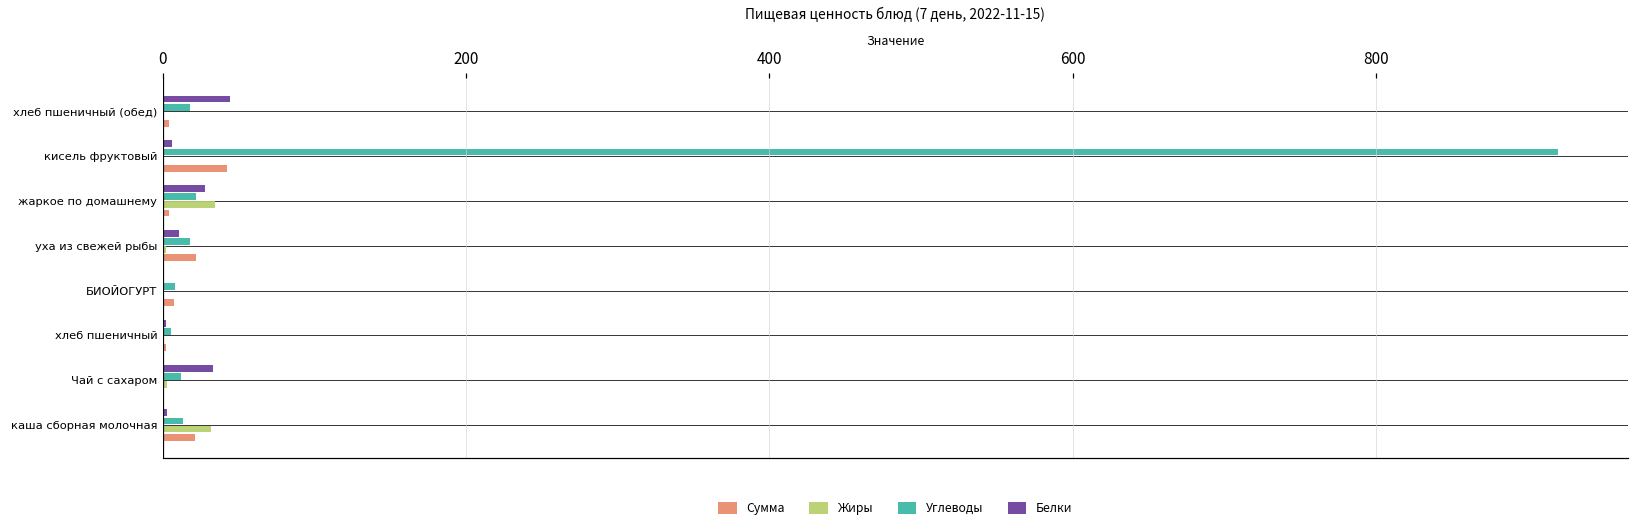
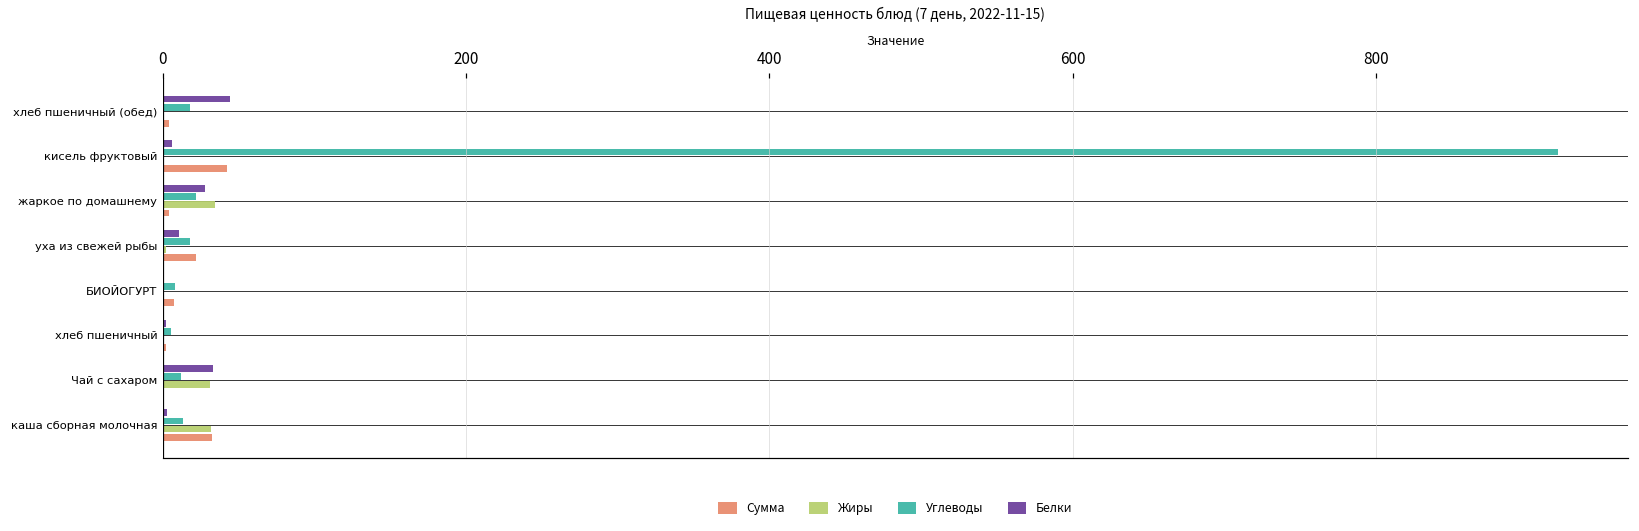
Жиры, Чай с сахаром: 3 -> 31
Сумма, каша сборная молочная: 21 -> 33
